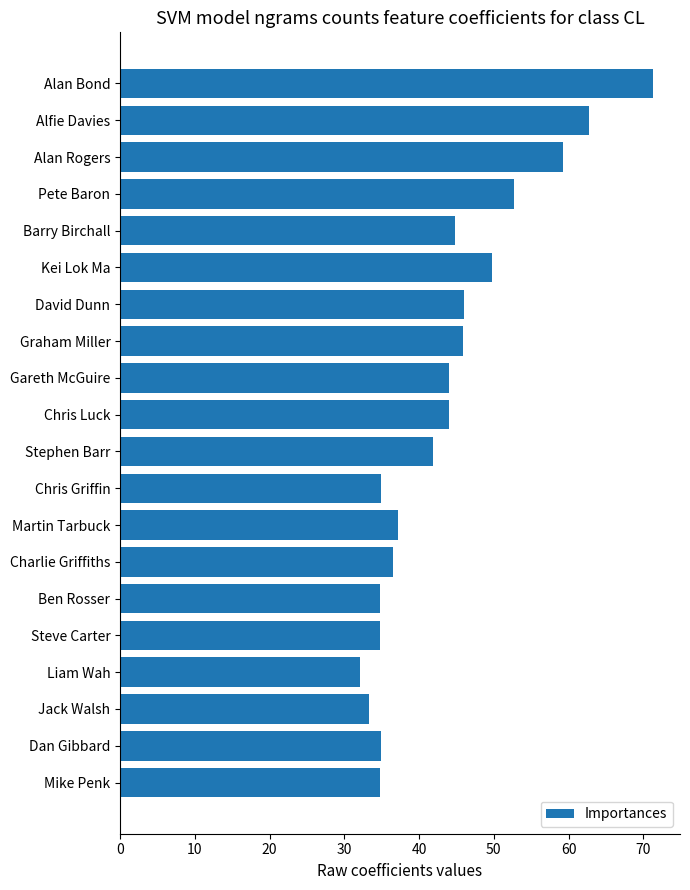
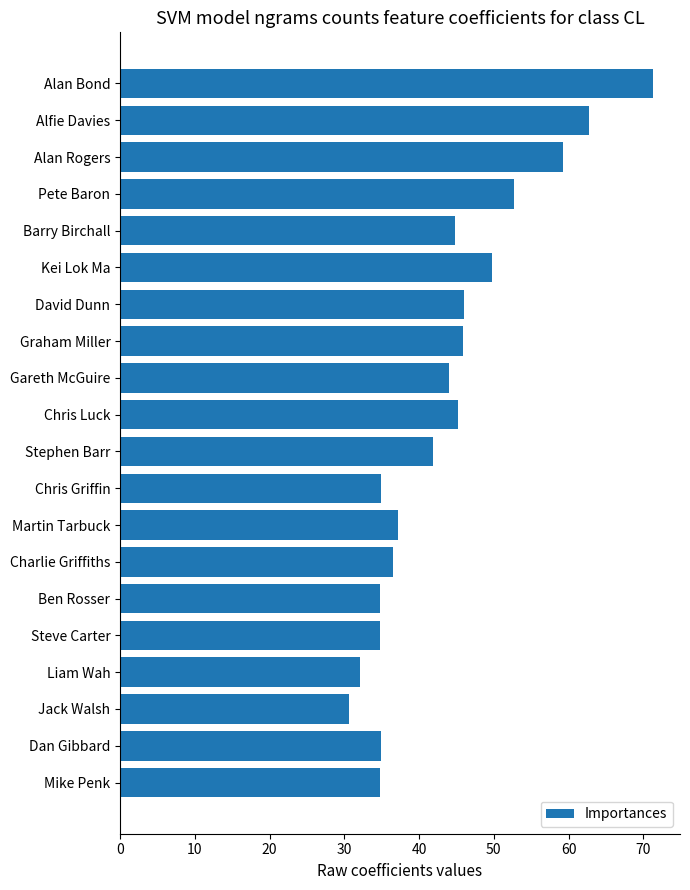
Chris Luck: 44 -> 45
Jack Walsh: 33 -> 31
